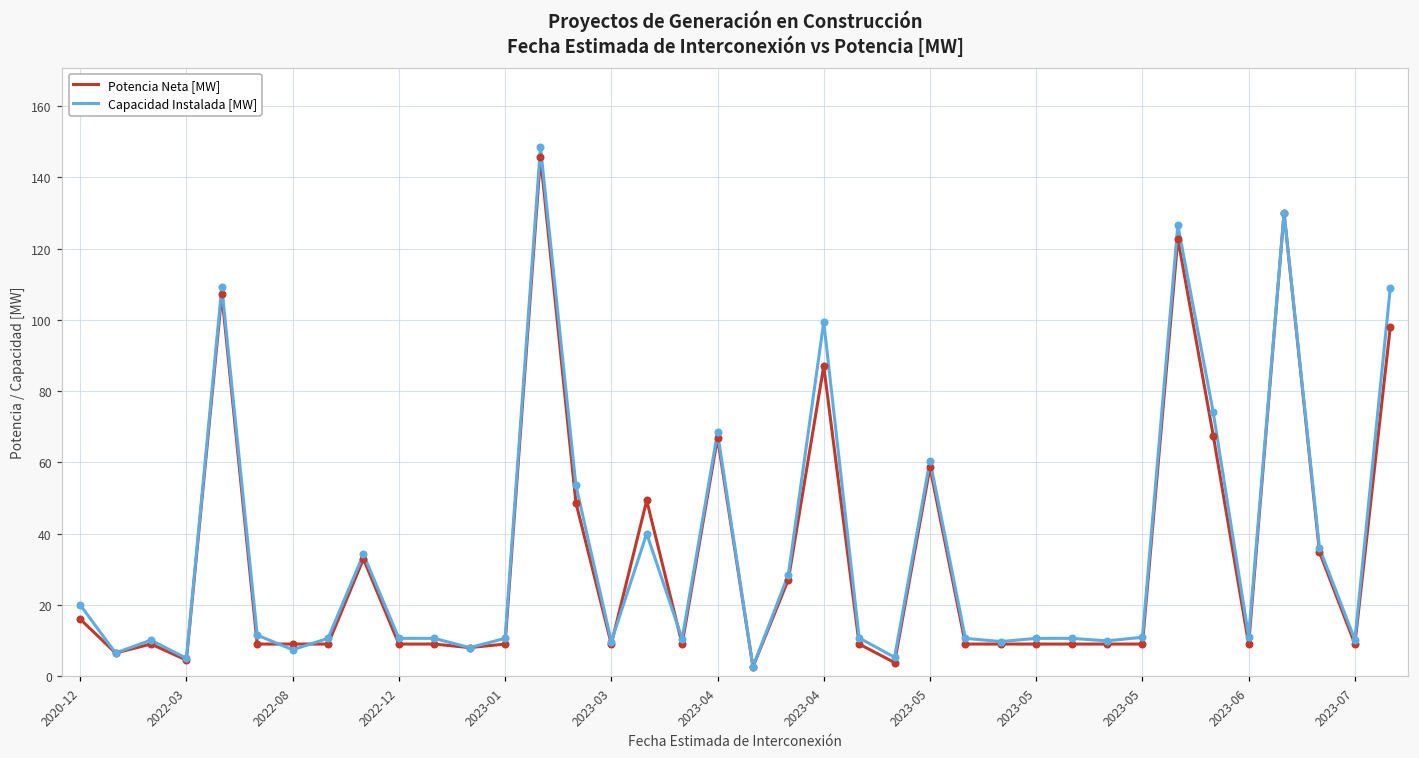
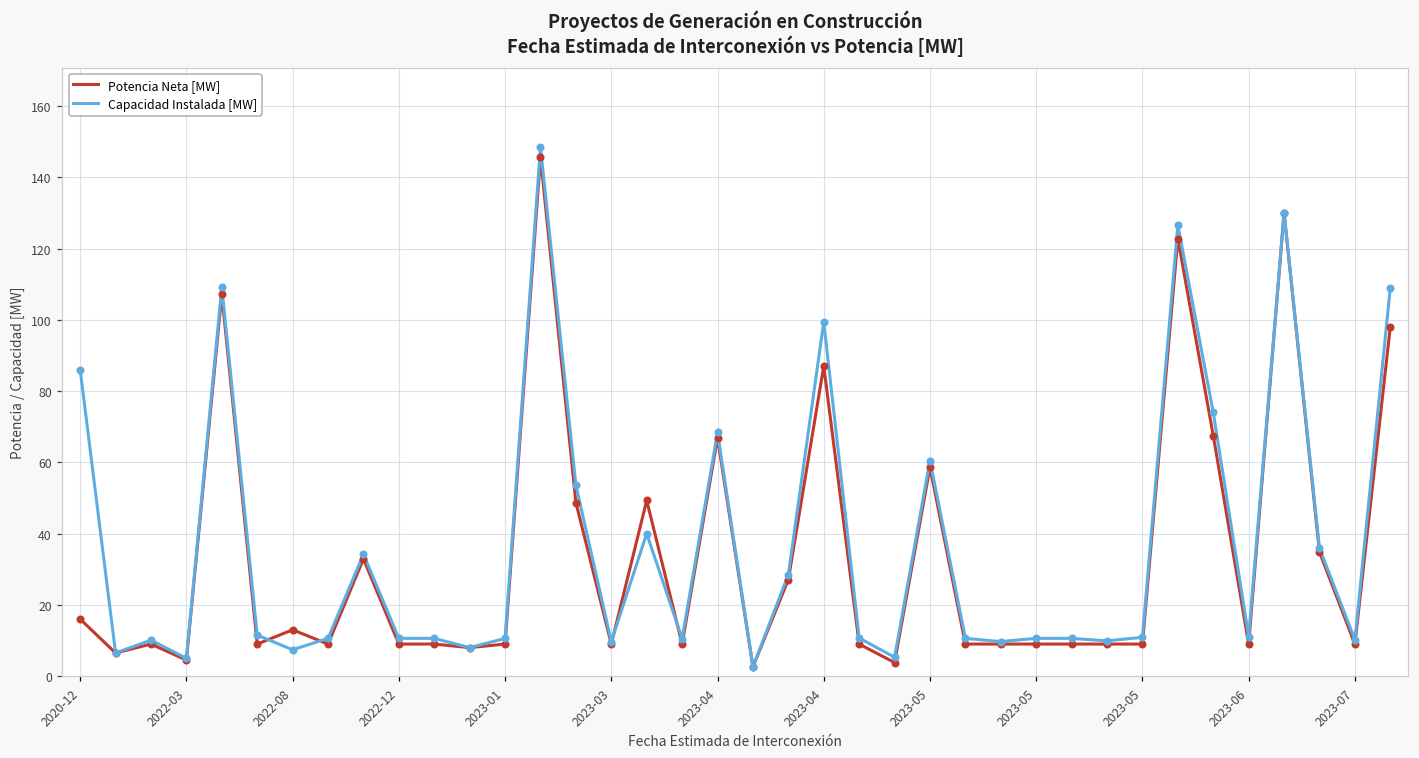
Capacidad Instalada [MW], 2020-12: 20 -> 86
Potencia Neta [MW], 2022-08: 9 -> 13
